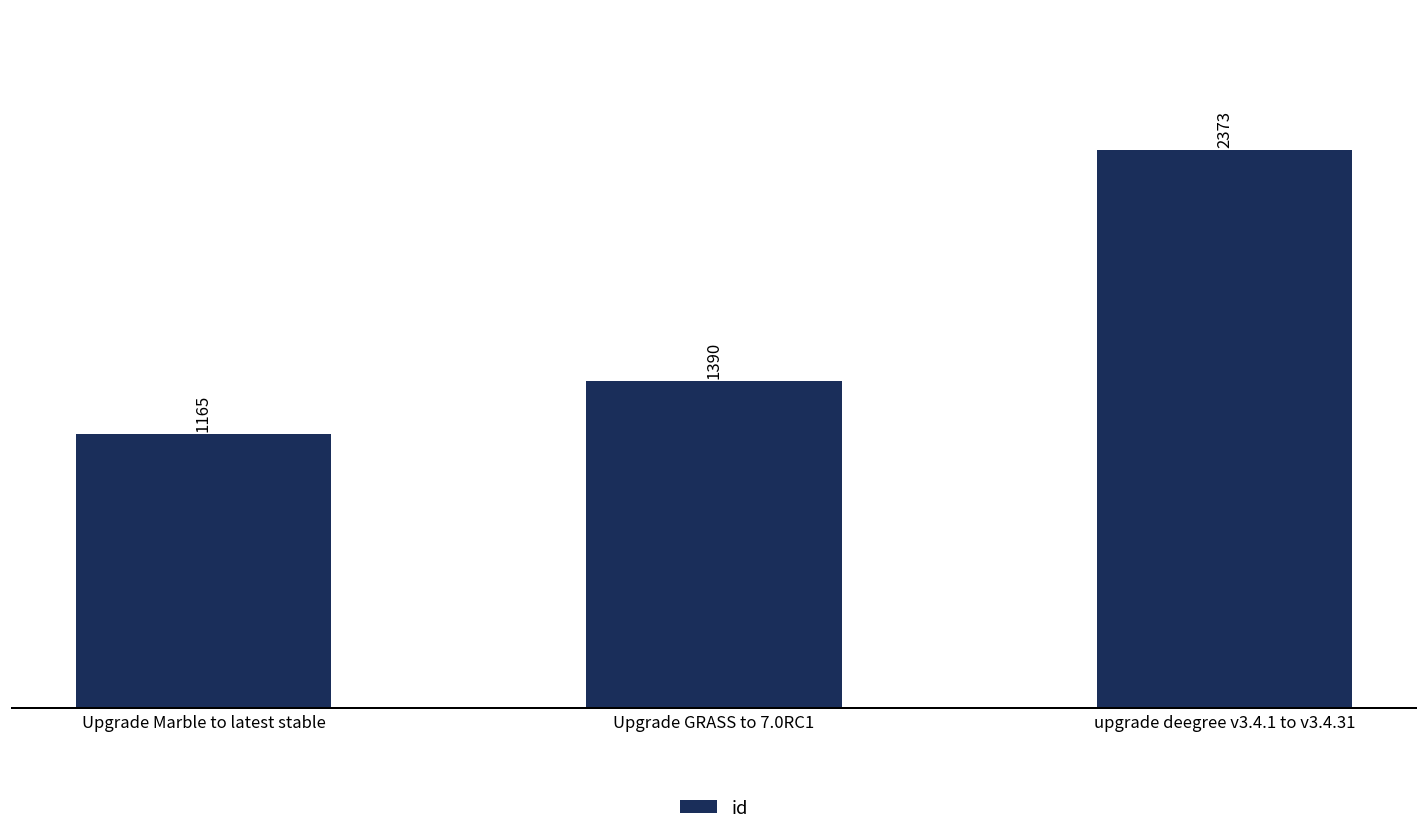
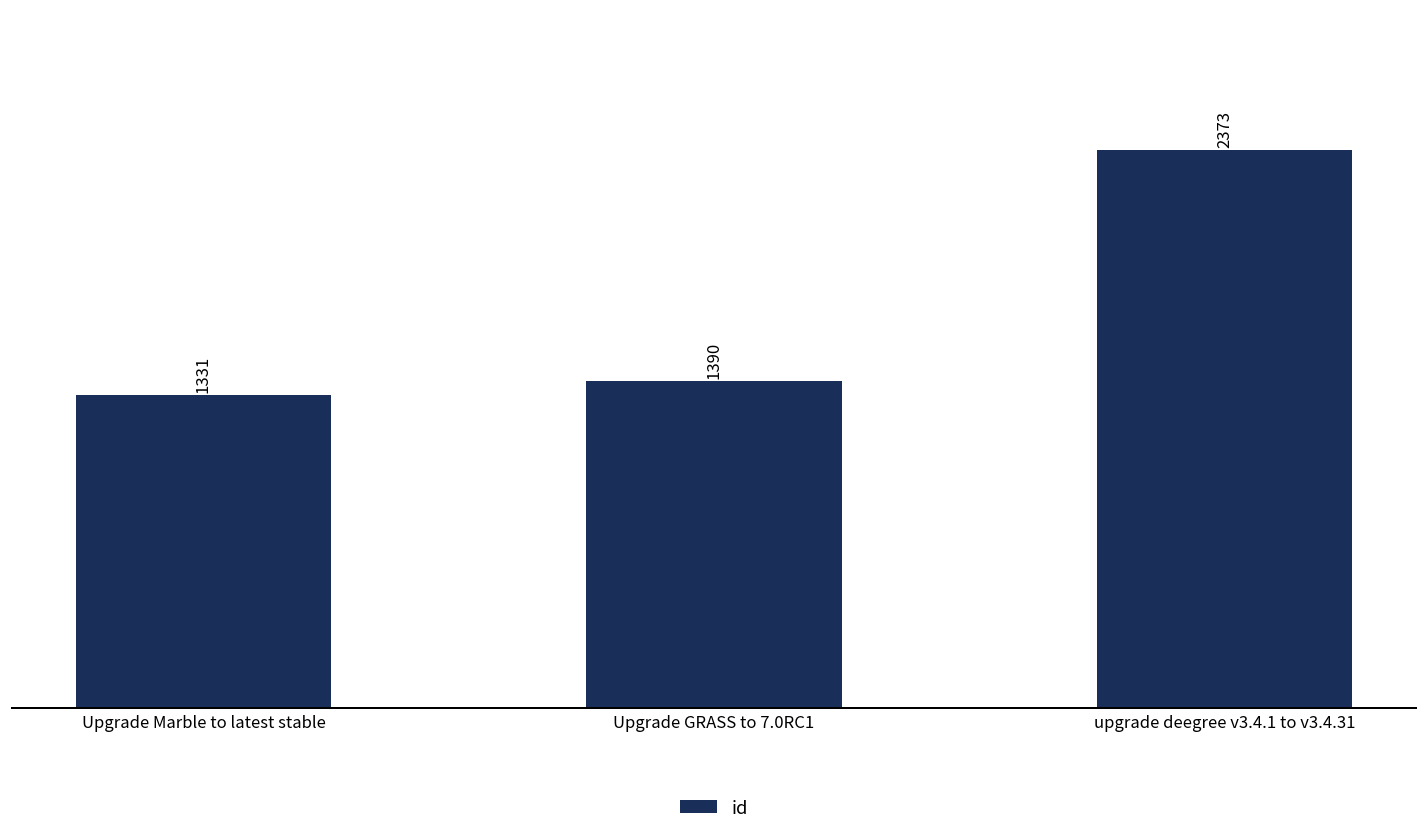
Upgrade Marble to latest stable: 1165 -> 1331
